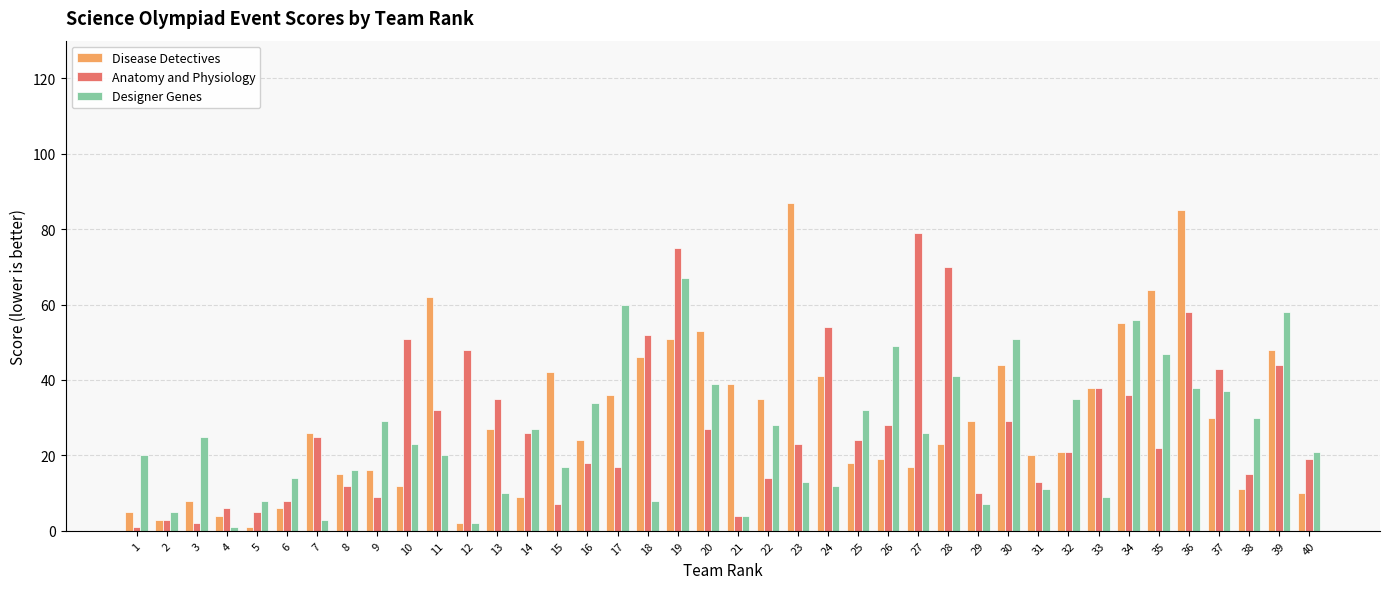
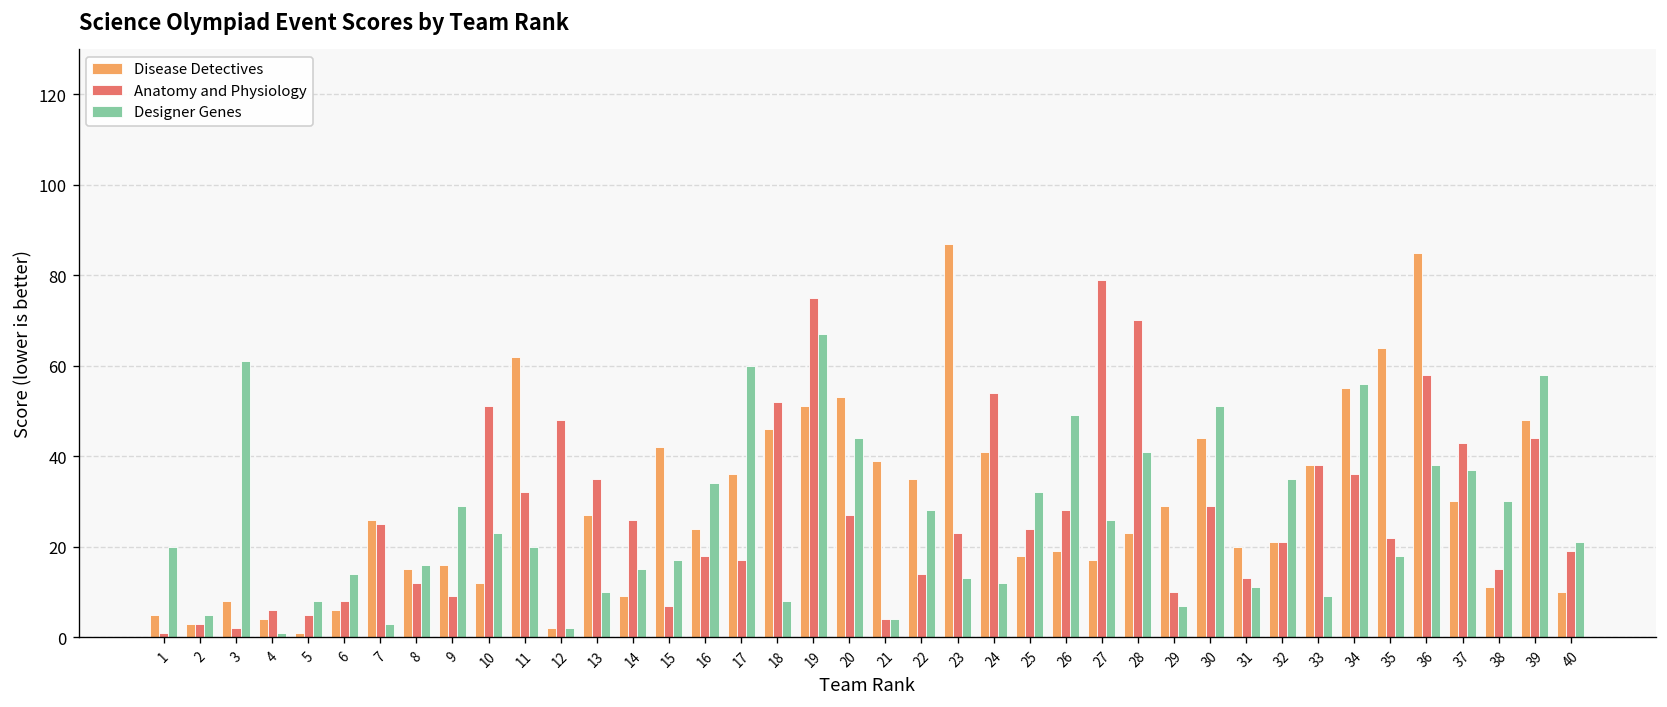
Designer Genes, 3: 25 -> 61
Designer Genes, 14: 27 -> 15
Designer Genes, 20: 39 -> 44
Designer Genes, 35: 47 -> 18
